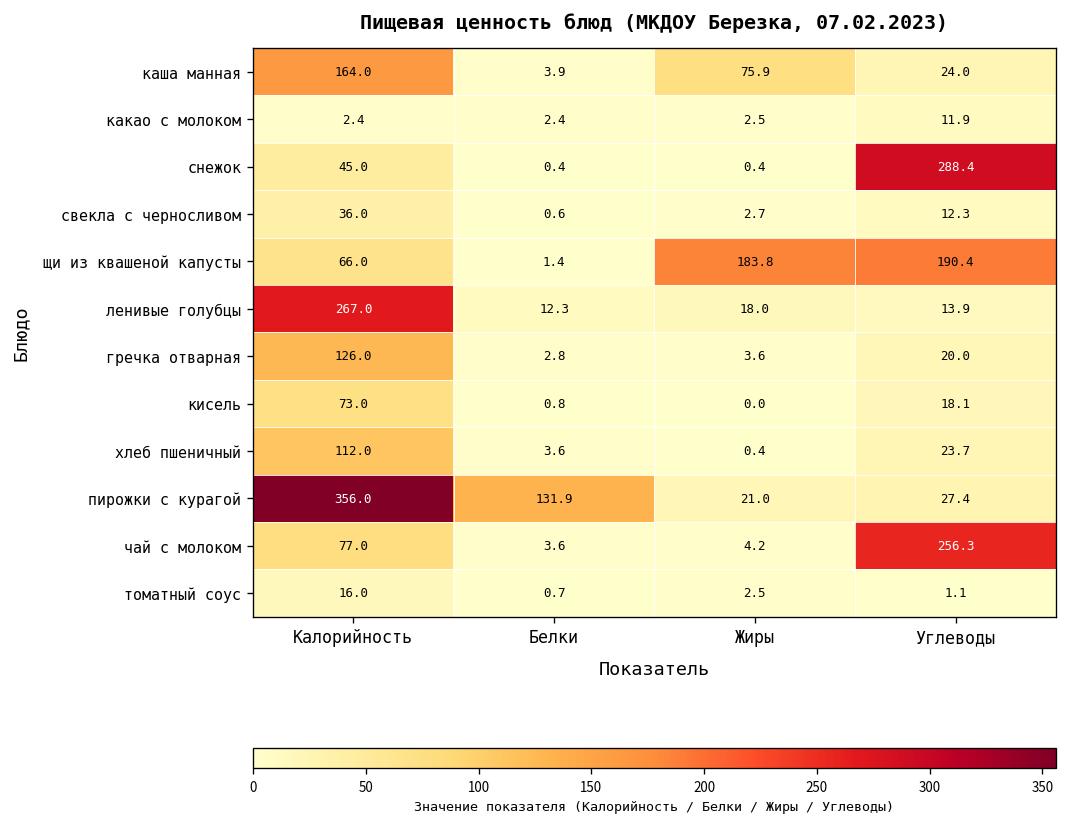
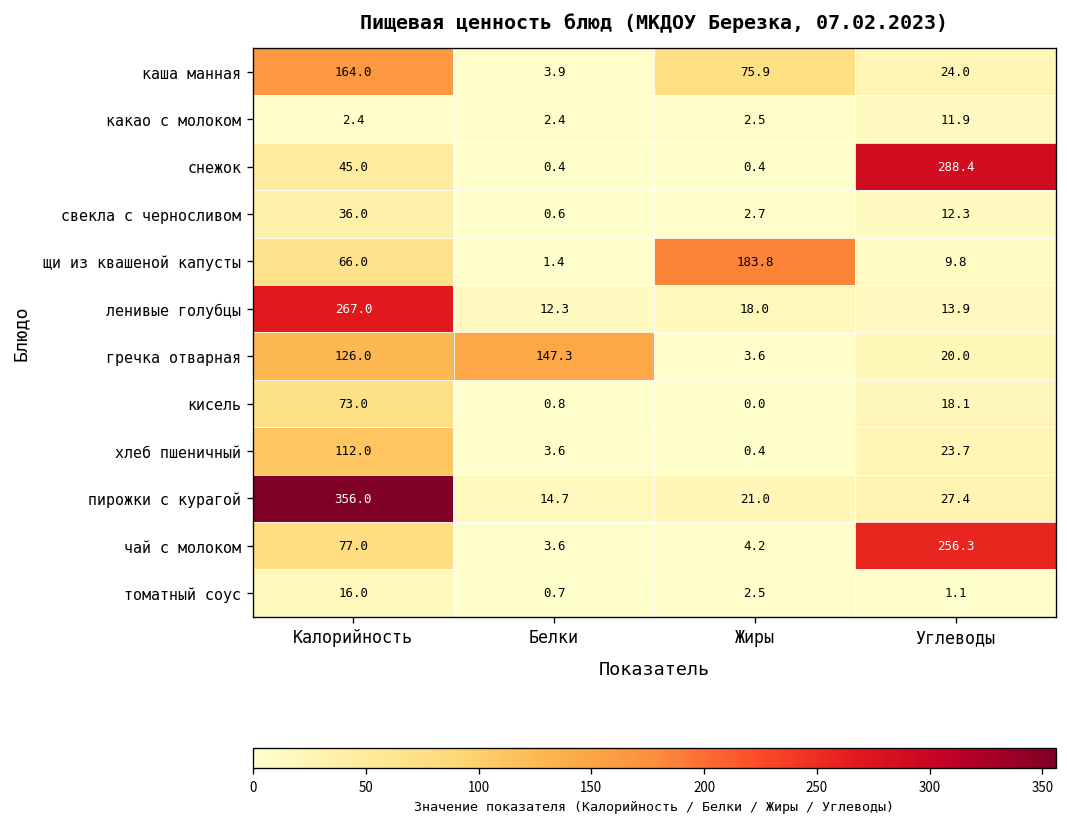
щи из квашеной капусты, Углеводы: 190.4 -> 9.8
гречка отварная, Белки: 2.8 -> 147.3
пирожки с курагой, Белки: 131.9 -> 14.7
